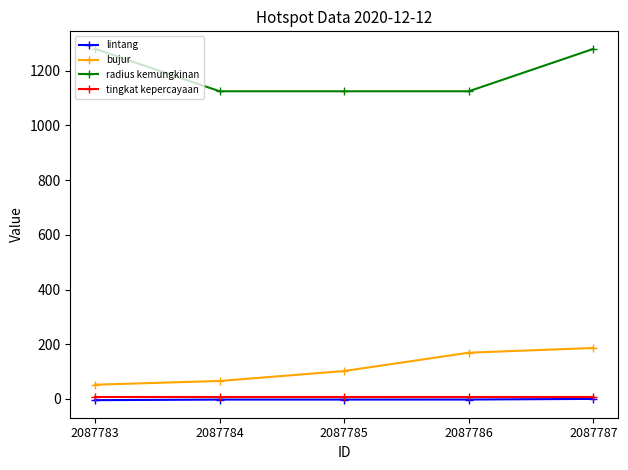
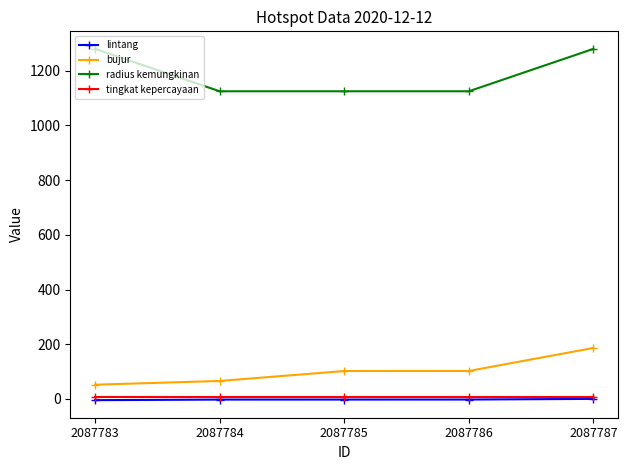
bujur, 2087786: 170 -> 100
